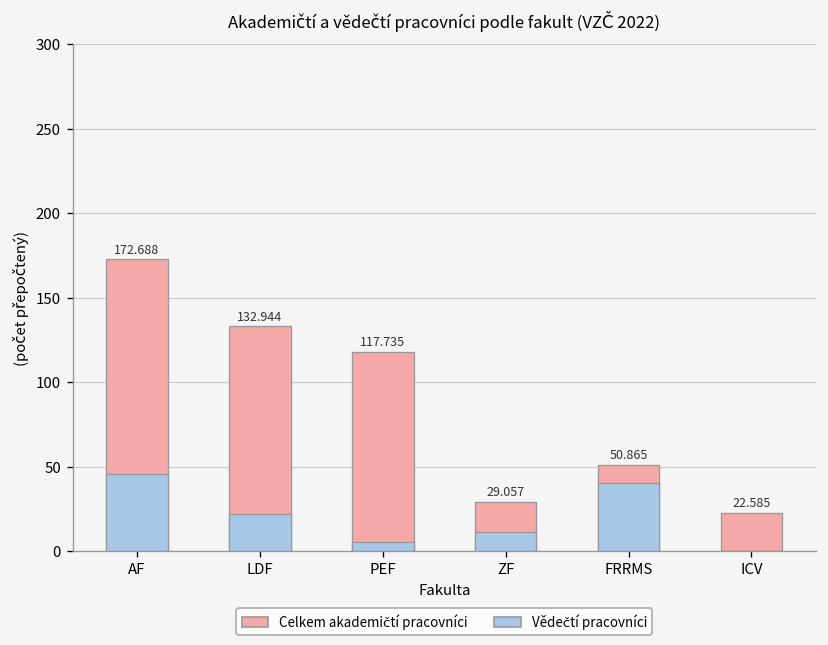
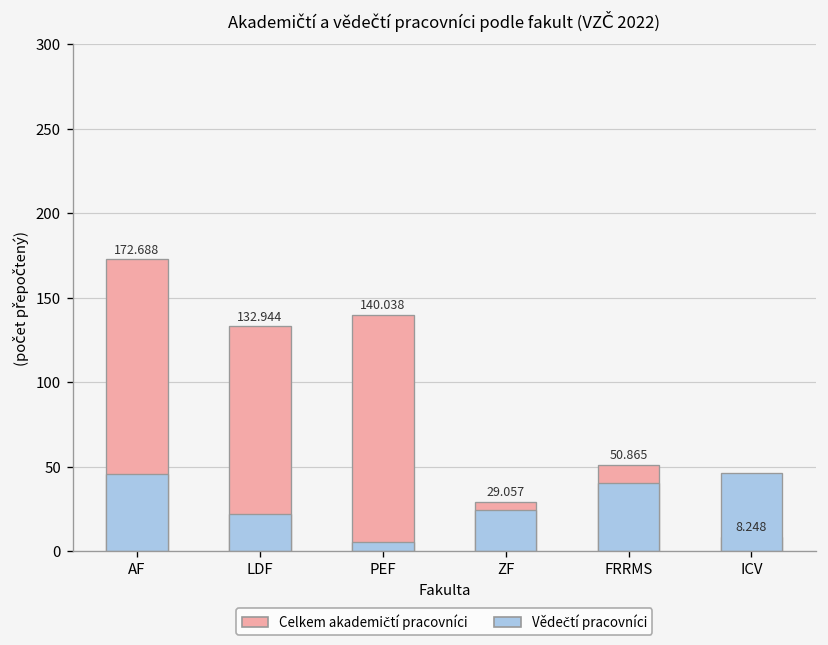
Celkem akademičtí pracovníci, PEF: 117.735 -> 140.038
Vědečtí pracovníci, ZF: 12 -> 24
Celkem akademičtí pracovníci, ICV: 22.585 -> 8.248
Vědečtí pracovníci, ICV: 0 -> 46
